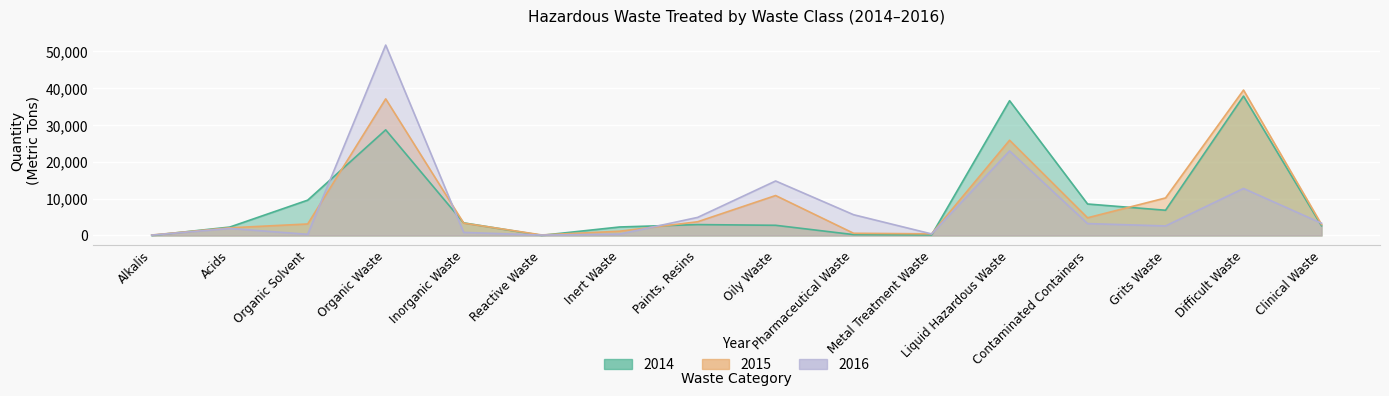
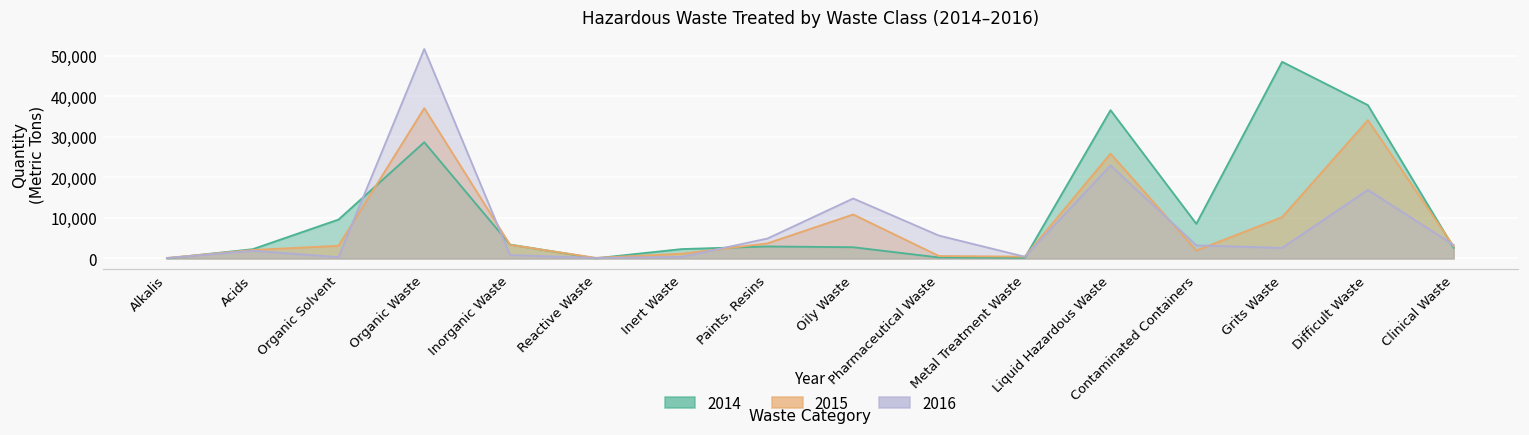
2015, Contaminated Containers: 5,000 -> 2,000
2014, Grits Waste: 7,000 -> 49,000
2015, Difficult Waste: 40,000 -> 34,000
2016, Difficult Waste: 13,000 -> 17,000
